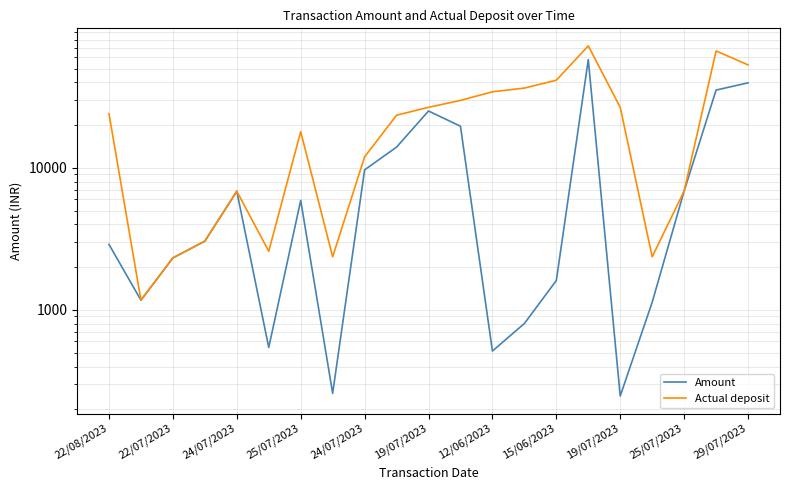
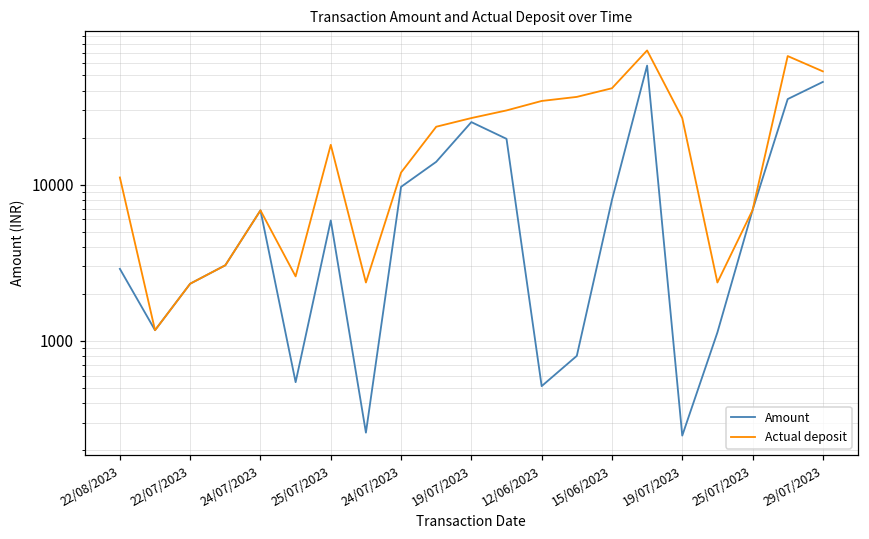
Actual deposit, 22/08/2023: 24000 -> 11000
Amount, 15/06/2023: 1600 -> 8000
Amount, 29/07/2023: 40000 -> 45000
